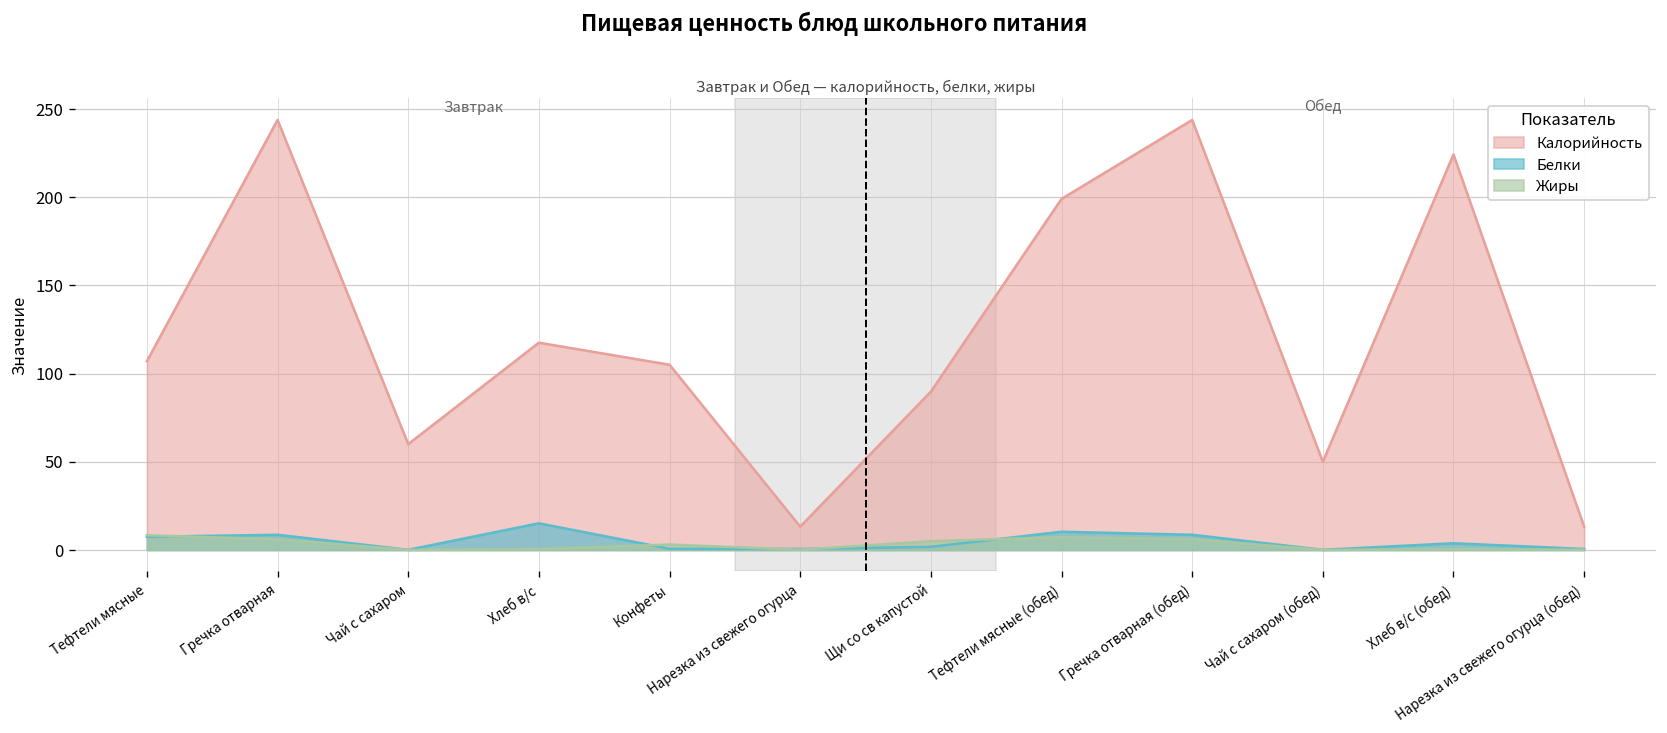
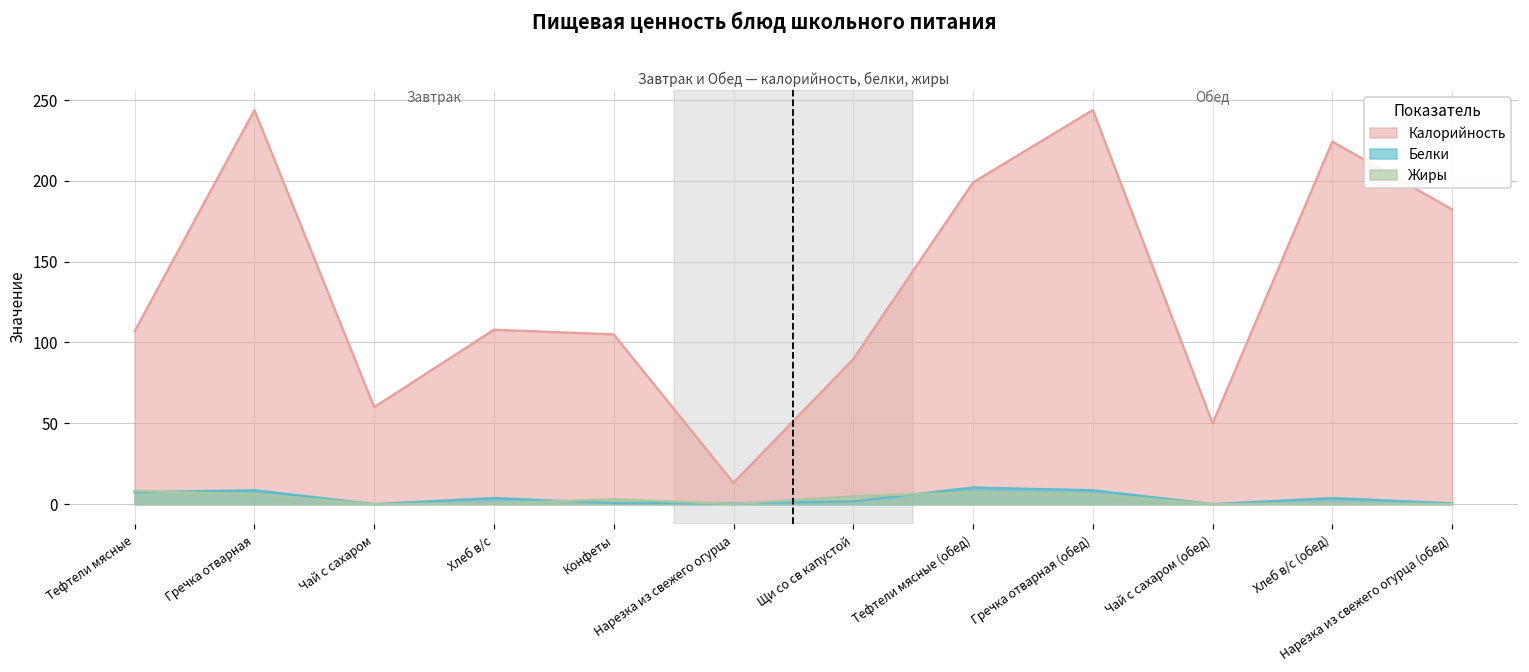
Калорийность, Хлеб в/с: 118 -> 108
Белки, Хлеб в/с: 15 -> 4
Калорийность, Нарезка из свежего огурца (обед): 13 -> 182
